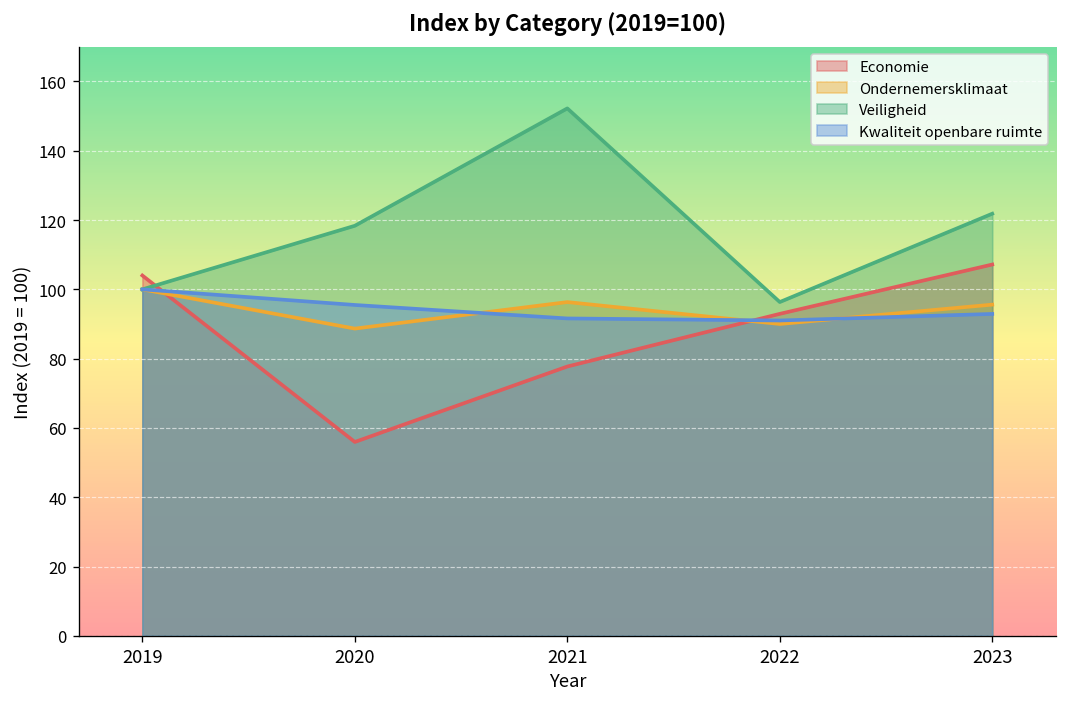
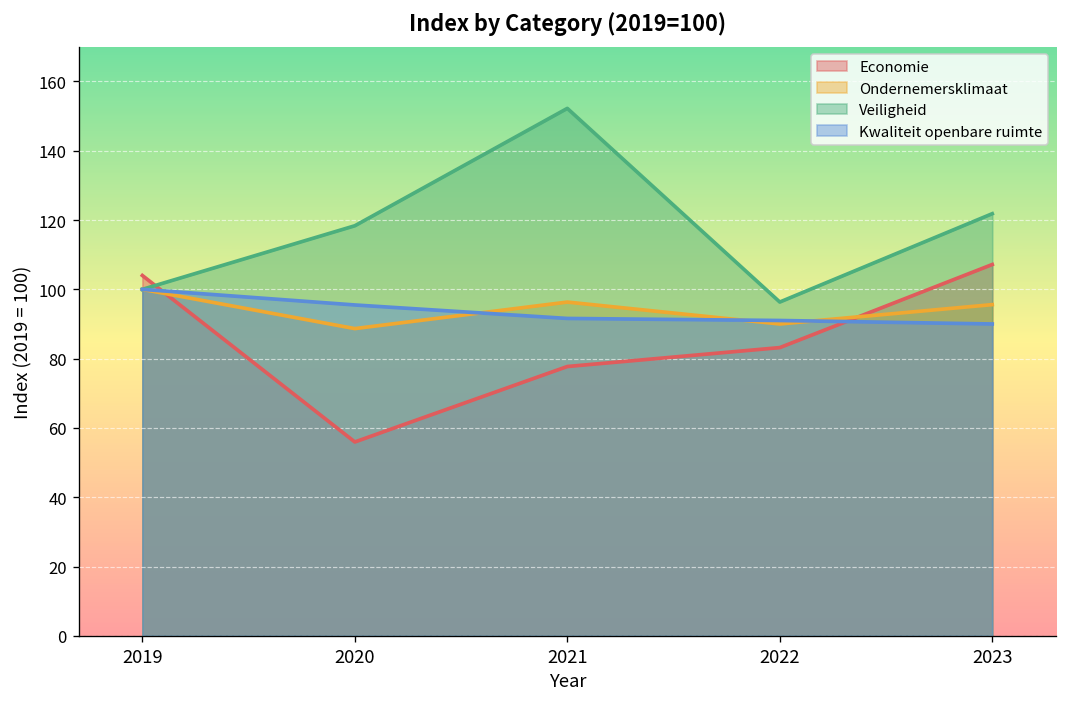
Economie, 2022: 93 -> 83
Kwaliteit openbare ruimte, 2023: 93 -> 90
